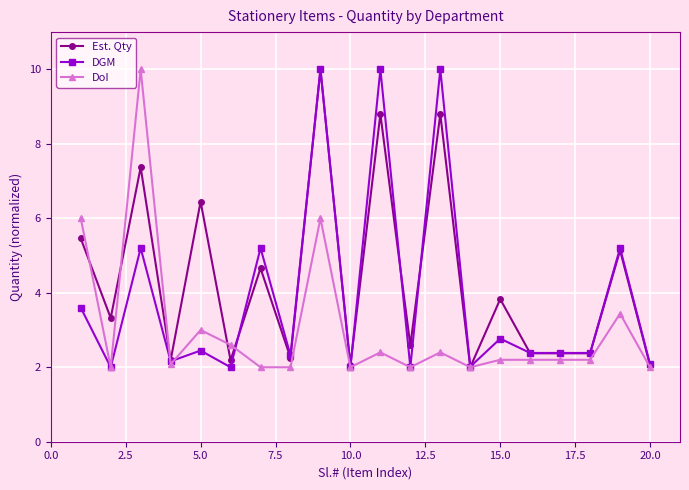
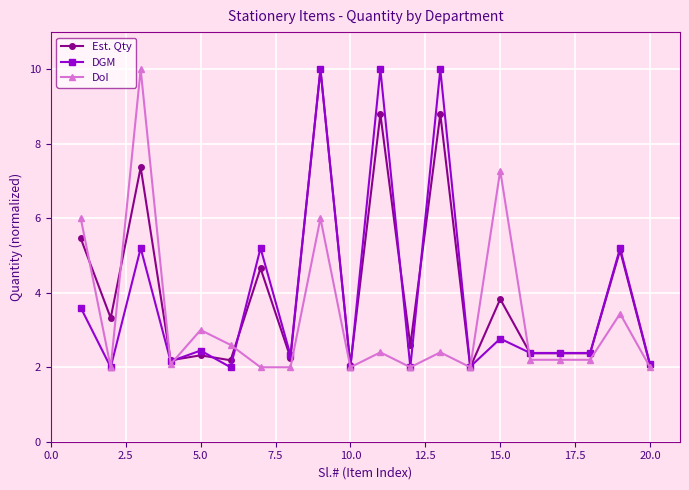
Est. Qty, 5.0: 6.4 -> 2.3
DoI, 15.0: 2.2 -> 7.3
